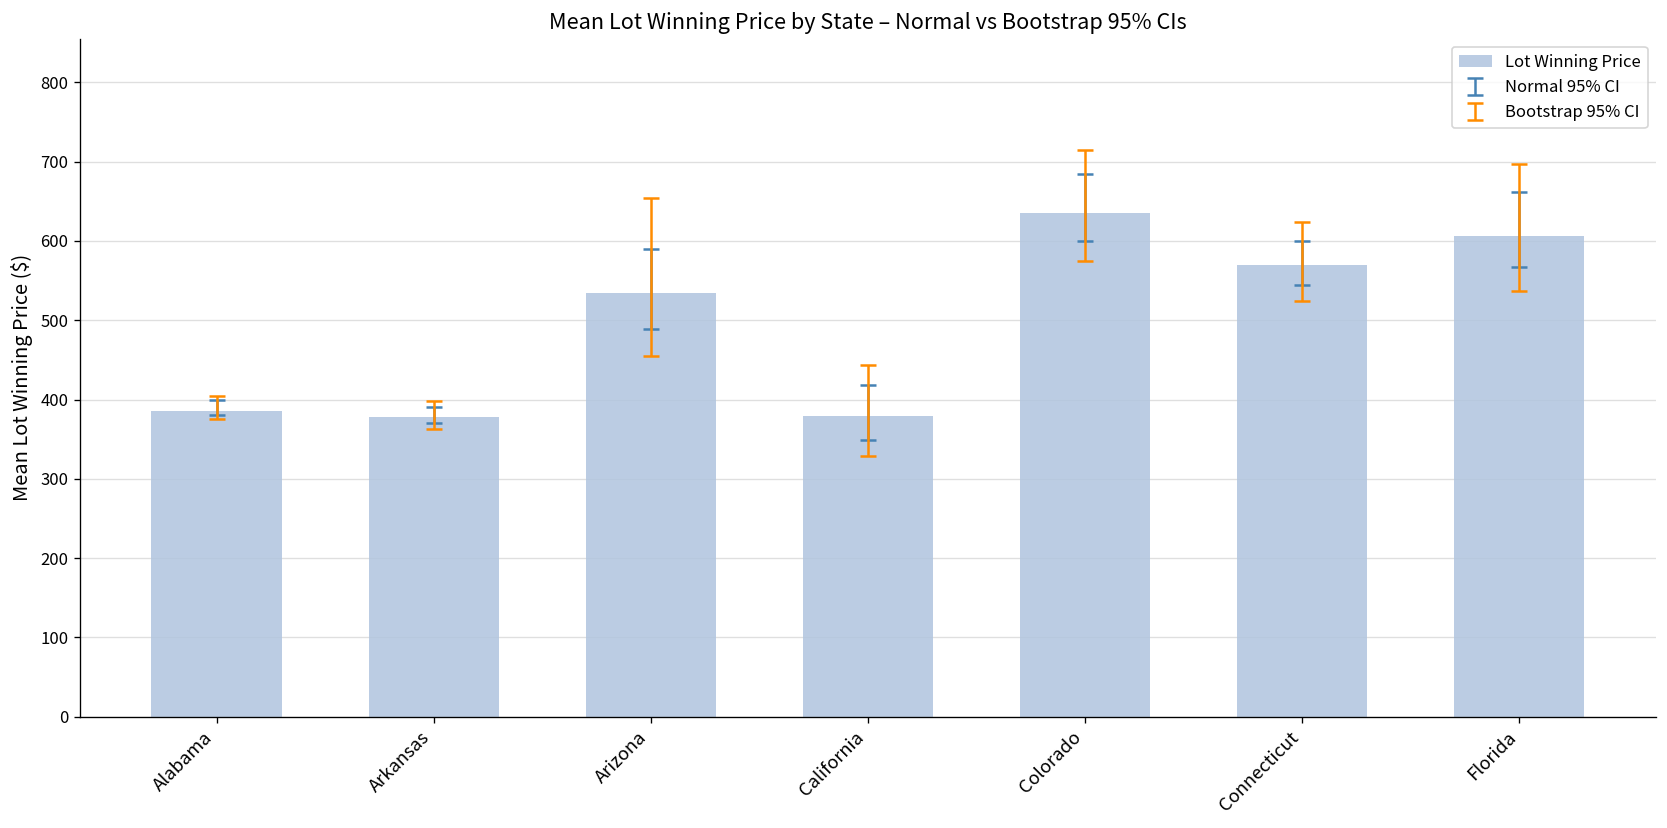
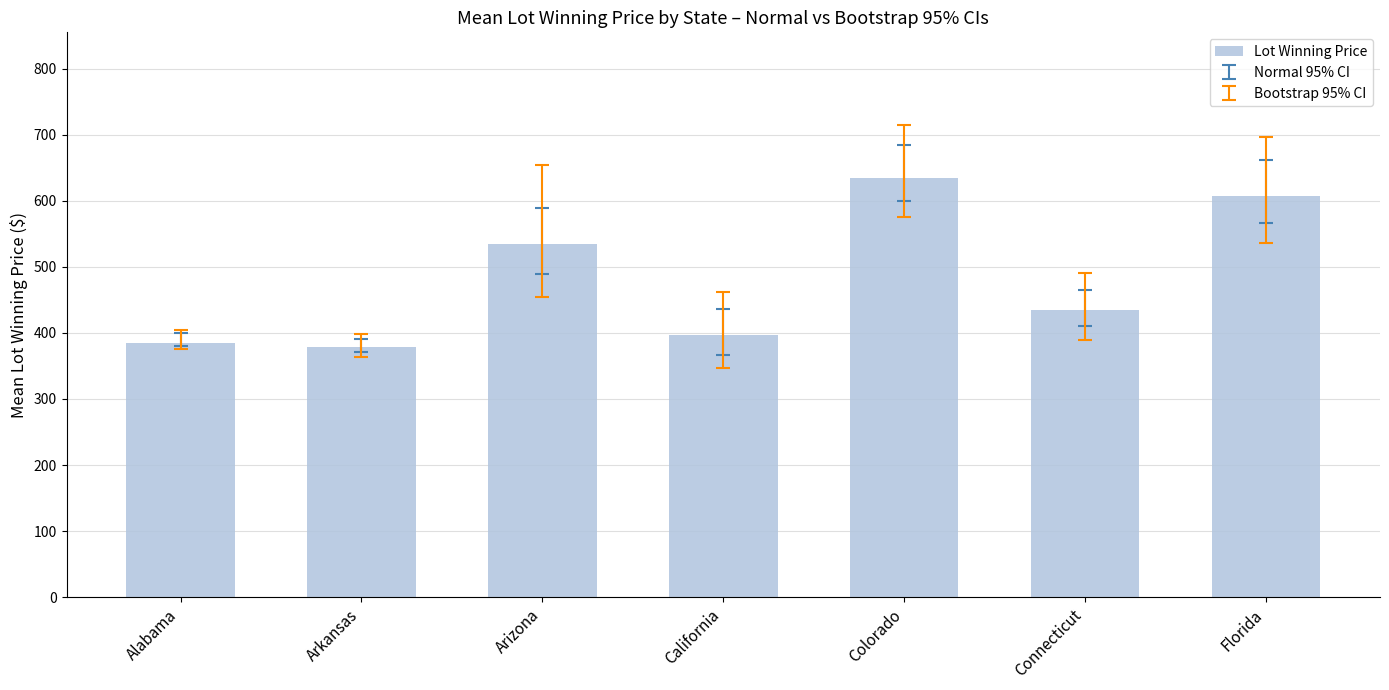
Lot Winning Price, California: 380 -> 400
Lot Winning Price, Connecticut: 570 -> 440
